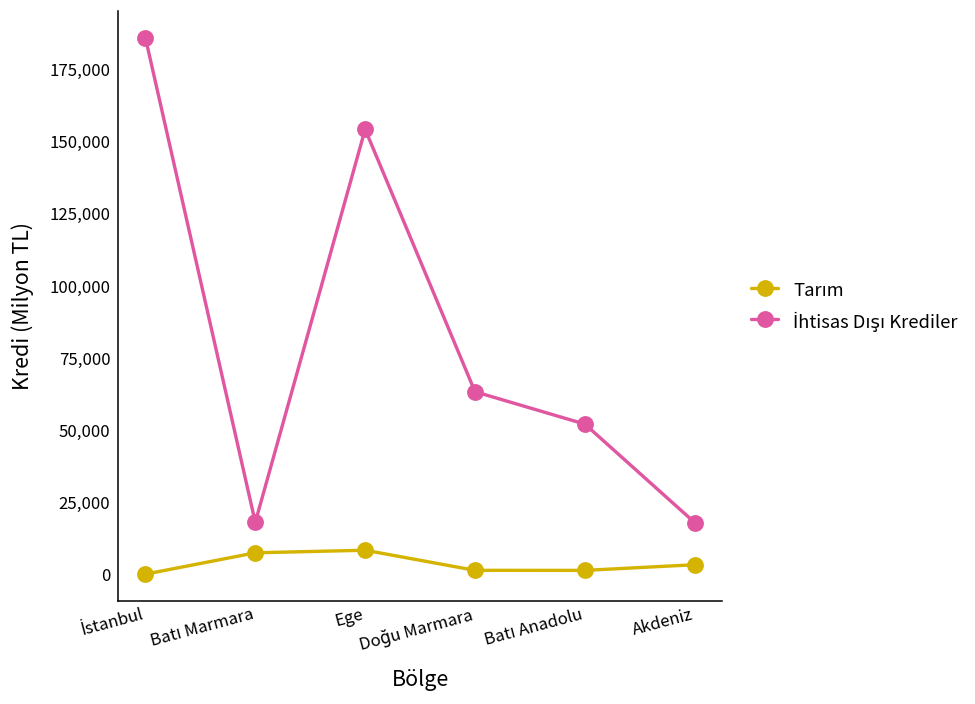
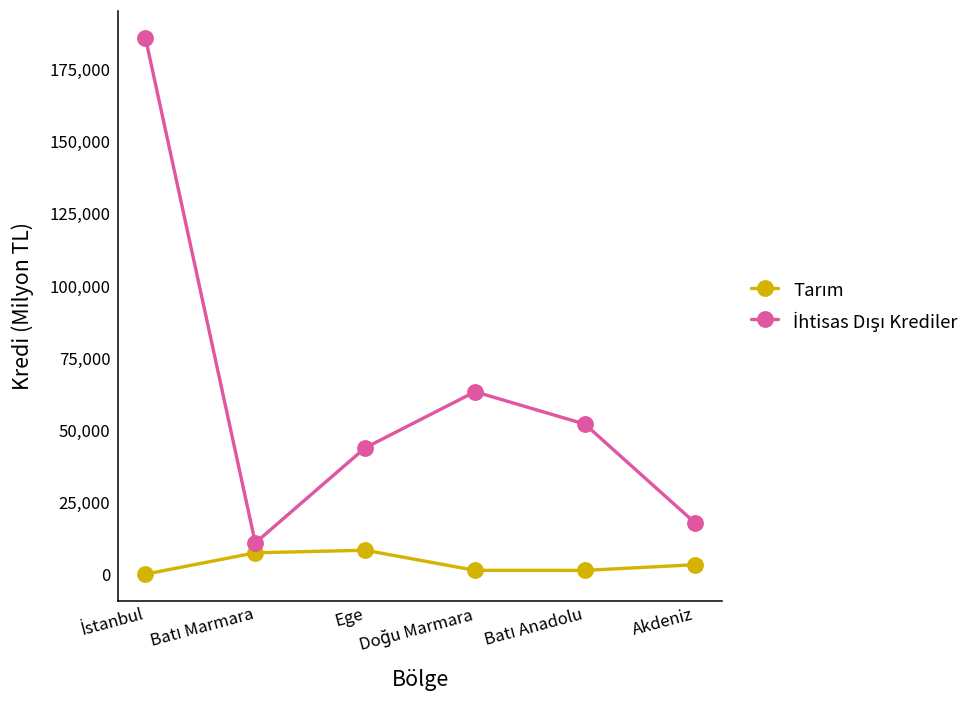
İhtisas Dışı Krediler, Batı Marmara: 18,000 -> 11,000
İhtisas Dışı Krediler, Ege: 154,000 -> 44,000
